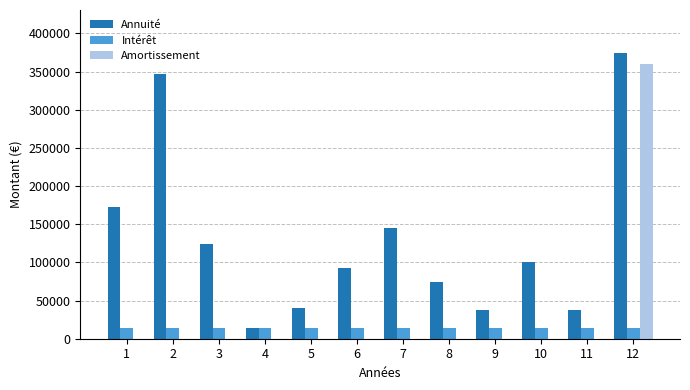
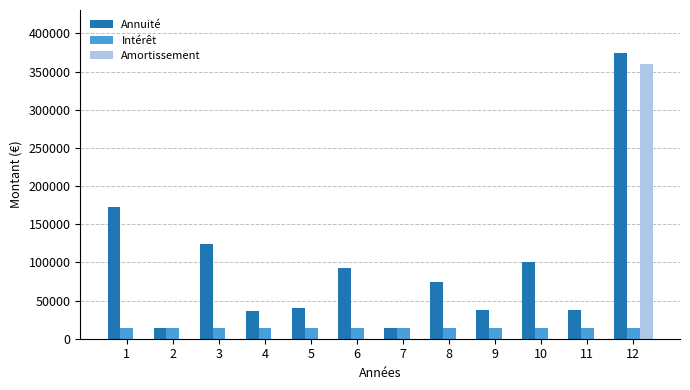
Annuité, 2: 350000 -> 10000
Annuité, 4: 10000 -> 40000
Annuité, 7: 140000 -> 10000
